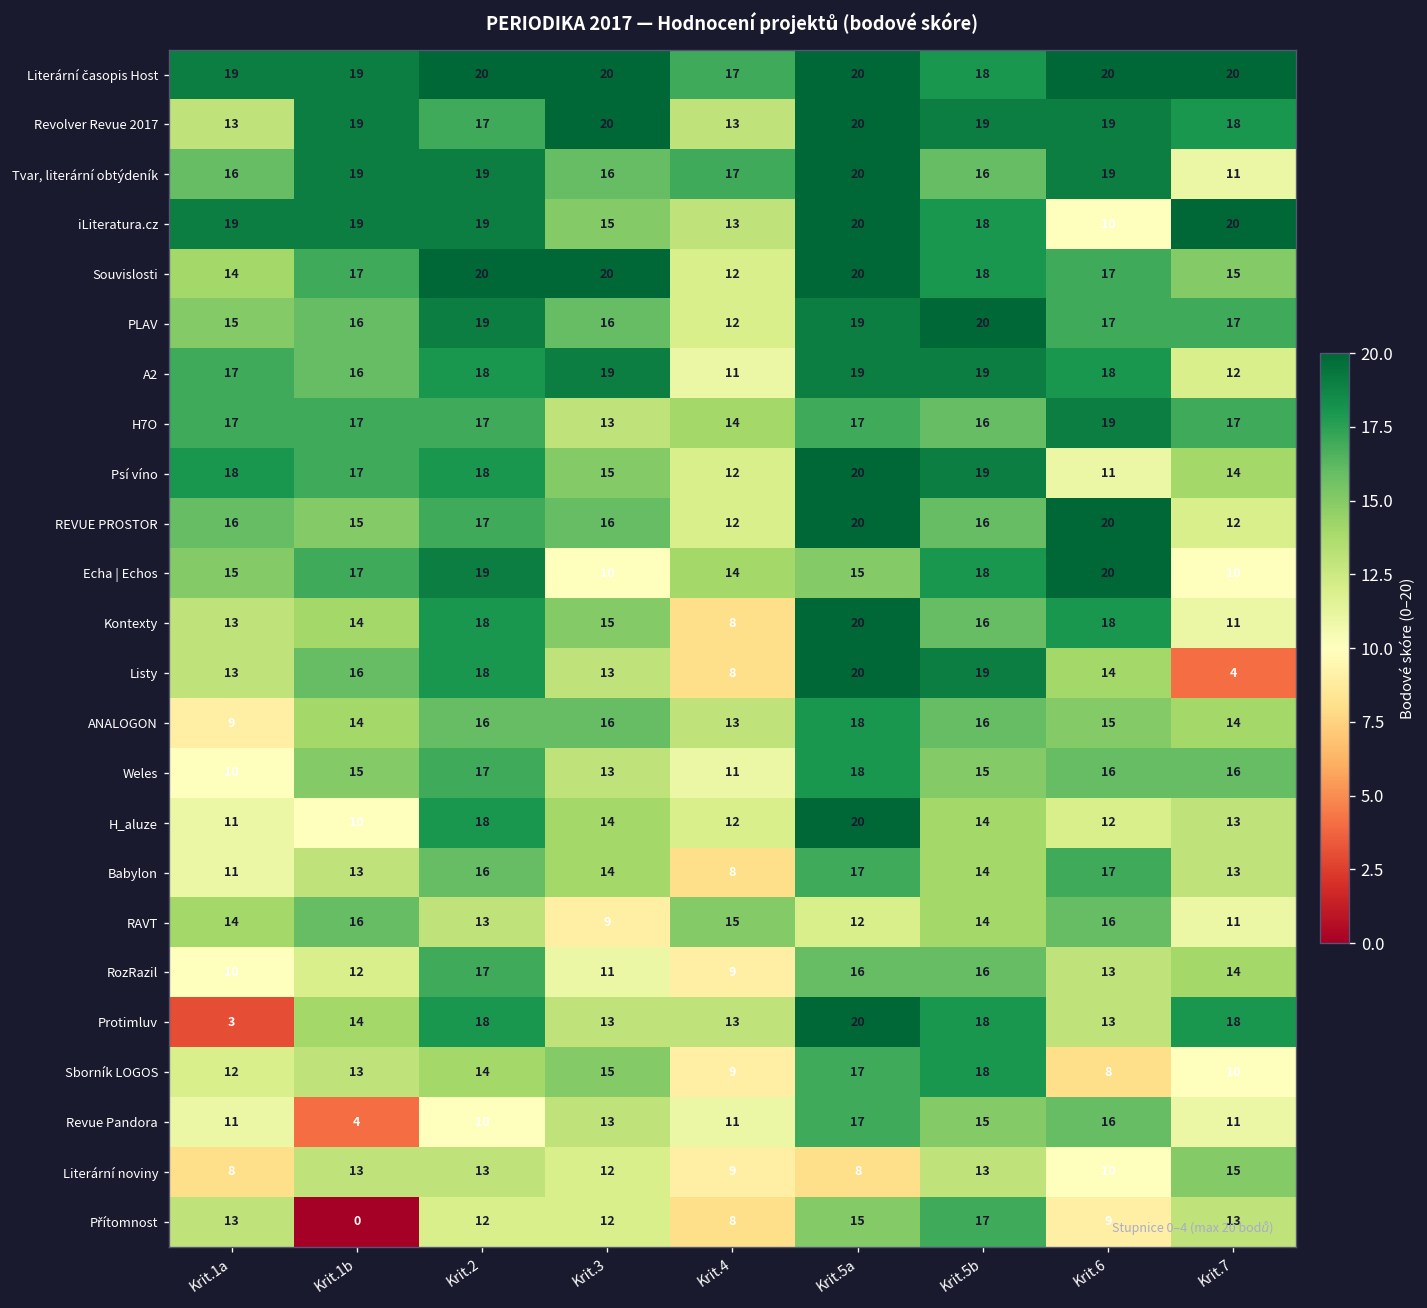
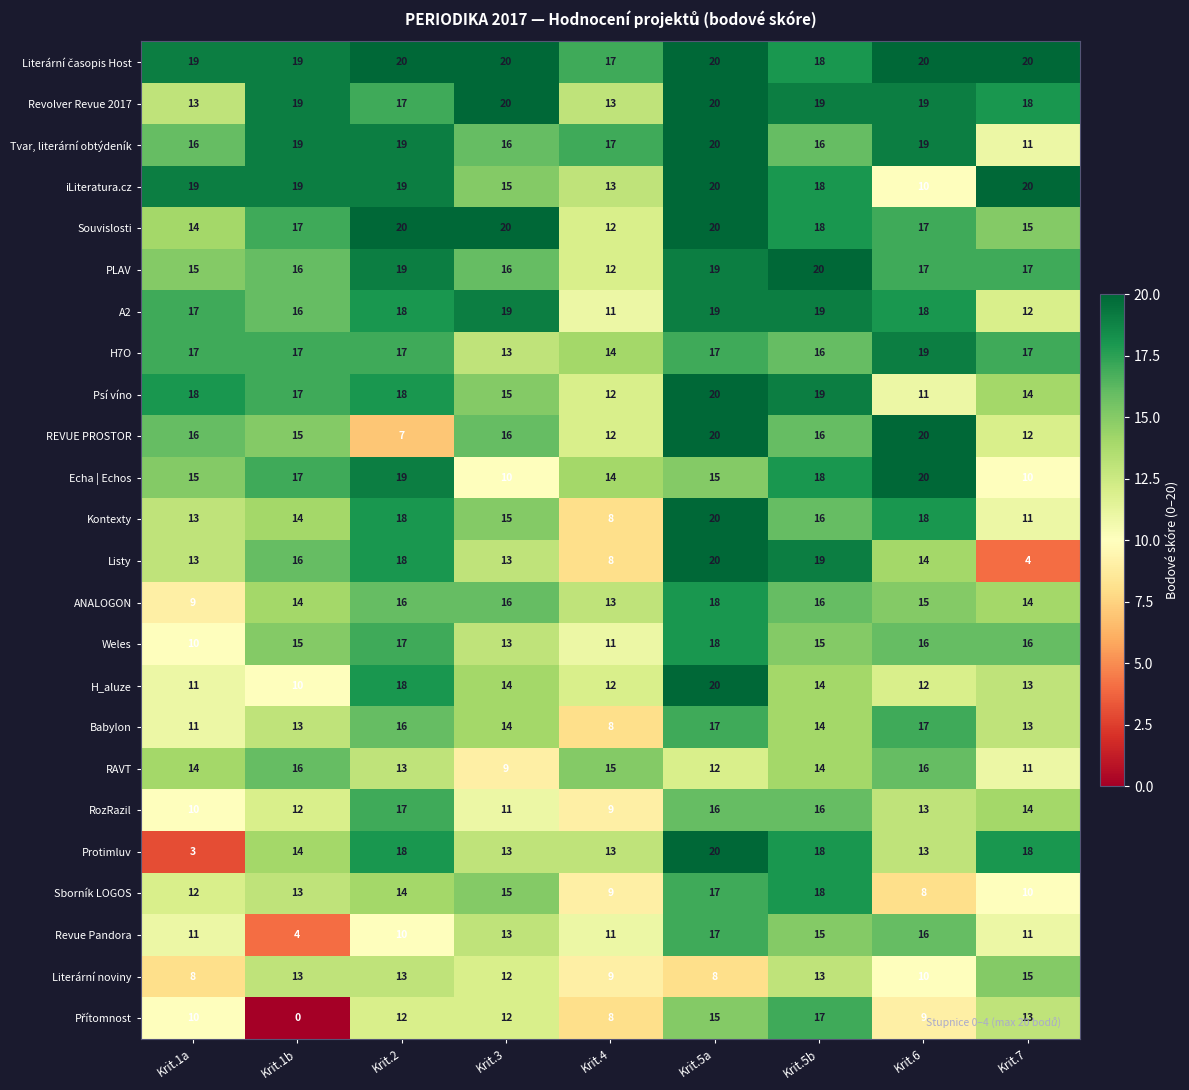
REVUE PROSTOR, Krit.2: 17 -> 7
Přítomnost, Krit.1a: 13 -> 10
